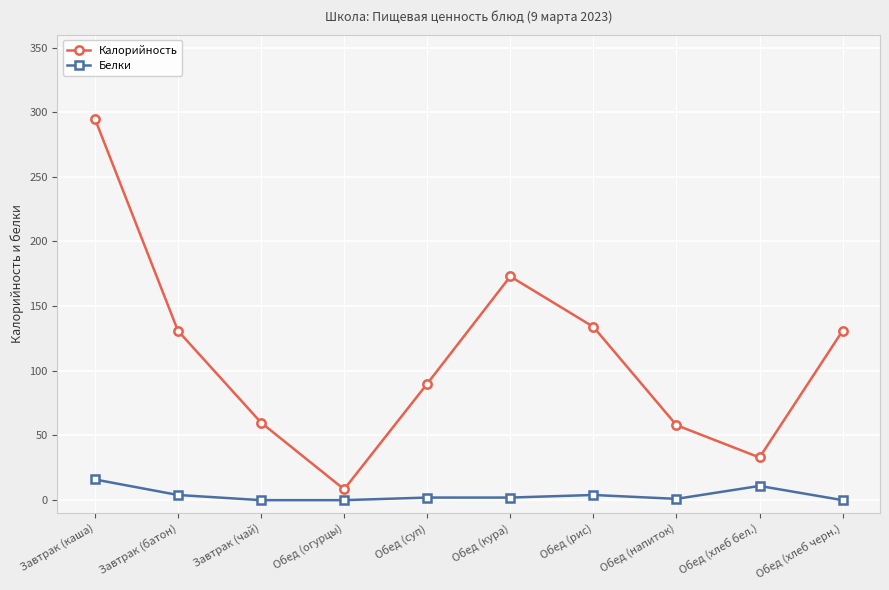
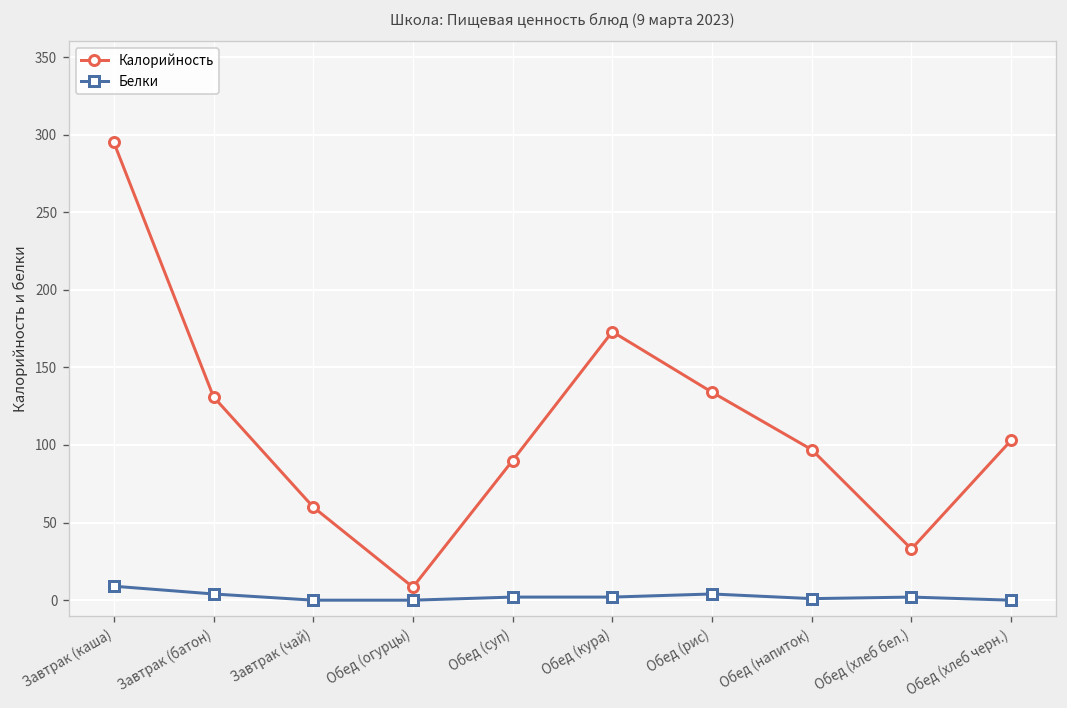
Белки, Завтрак (каша): 16 -> 9
Калорийность, Обед (напиток): 58 -> 97
Белки, Обед (хлеб бел.): 11 -> 2
Калорийность, Обед (хлеб черн.): 131 -> 103
